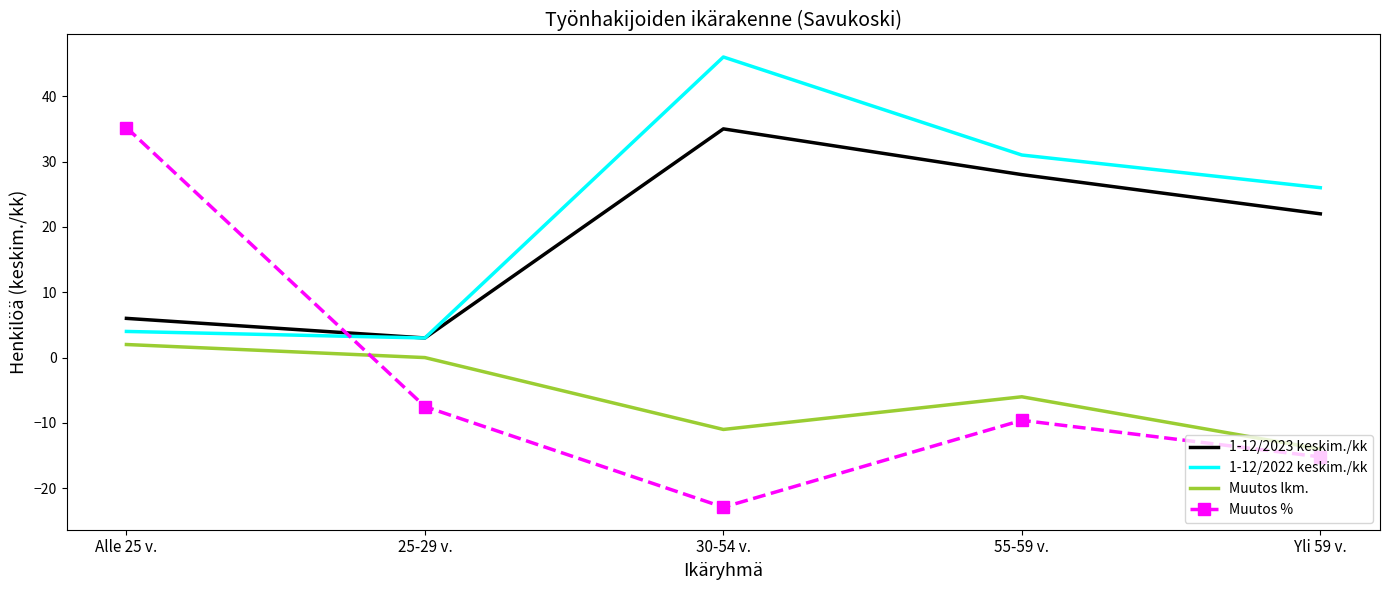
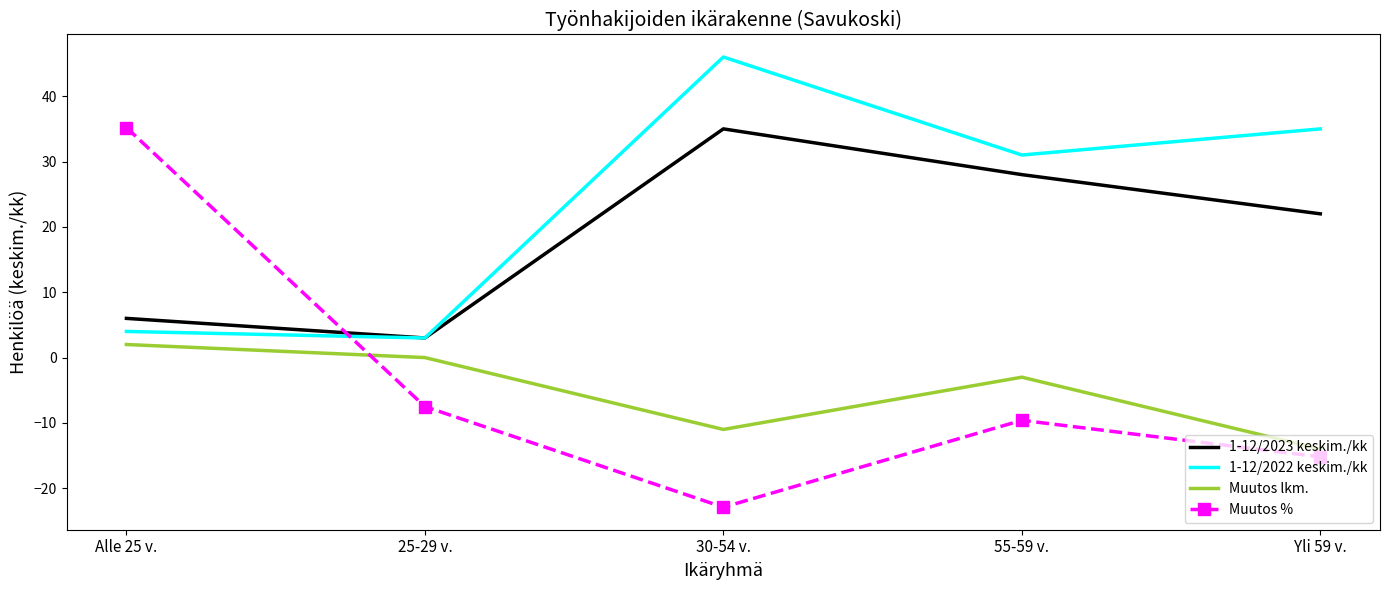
Muutos lkm., 55-59 v.: -6 -> -3
1-12/2022 keskim./kk, Yli 59 v.: 26 -> 35
